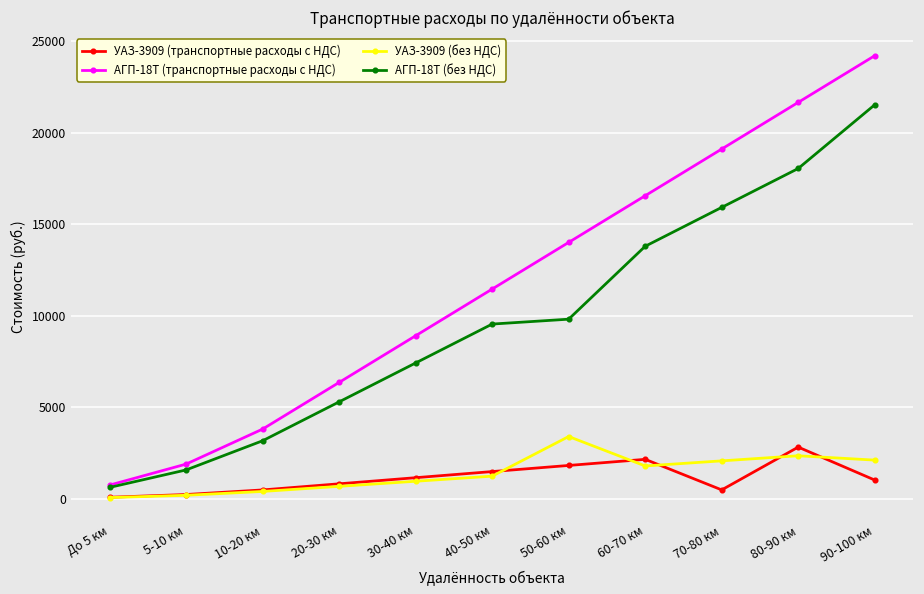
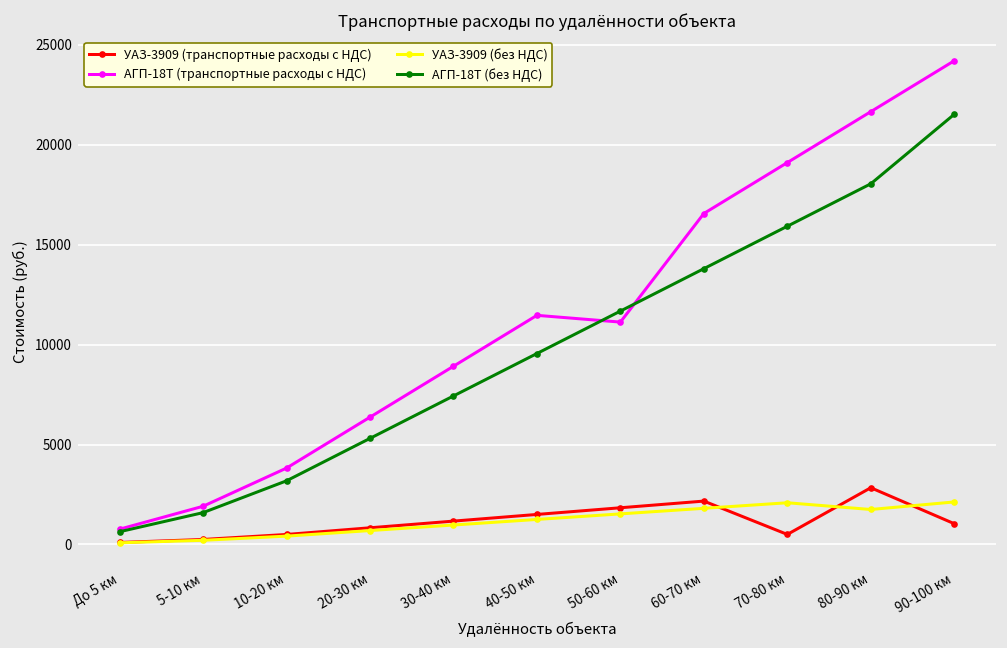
АГП-18Т (транспортные расходы с НДС), 50-60 км: 14000 -> 11100
УАЗ-3909 (без НДС), 50-60 км: 3400 -> 1500
АГП-18Т (без НДС), 50-60 км: 9800 -> 11700
УАЗ-3909 (без НДС), 80-90 км: 2400 -> 1800
